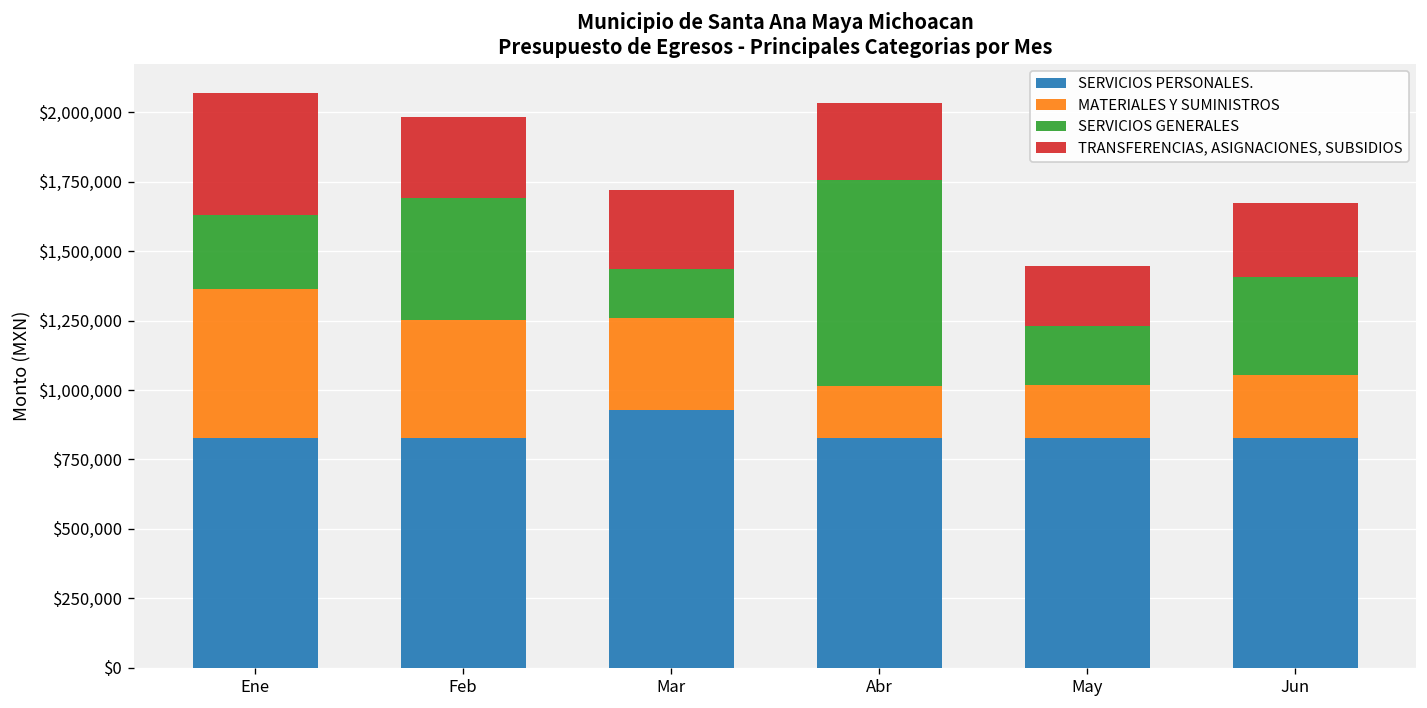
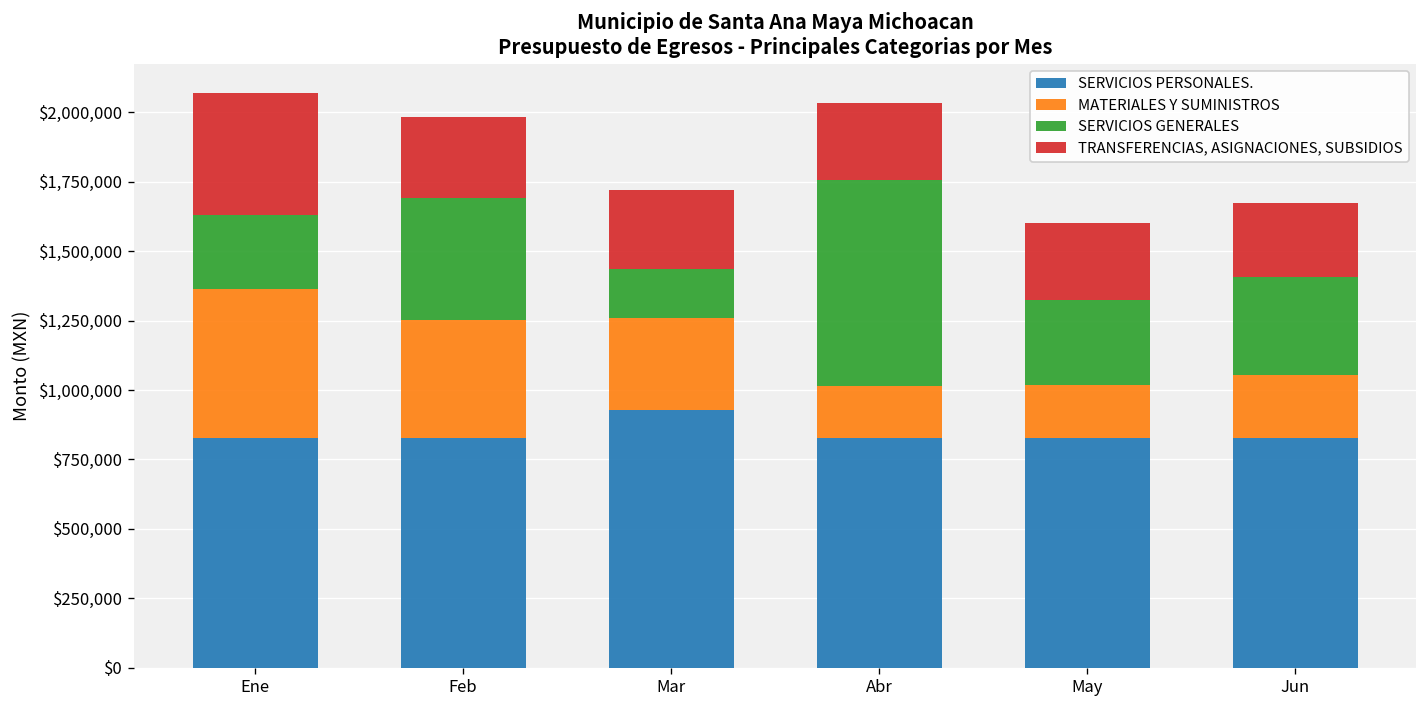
SERVICIOS GENERALES, May: $210,000 -> $300,000
TRANSFERENCIAS, ASIGNACIONES, SUBSIDIOS, May: $220,000 -> $280,000
